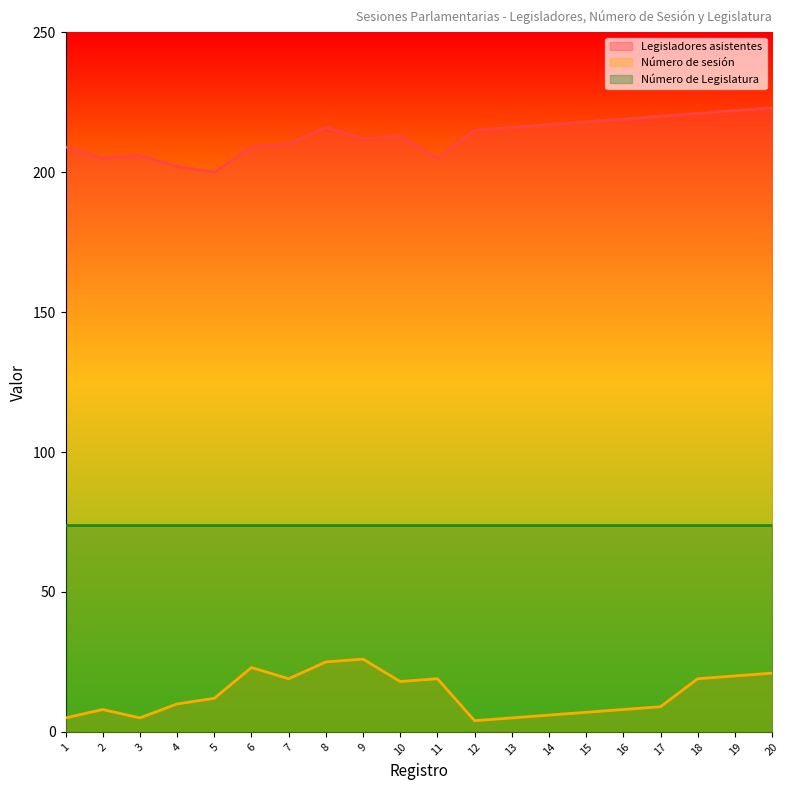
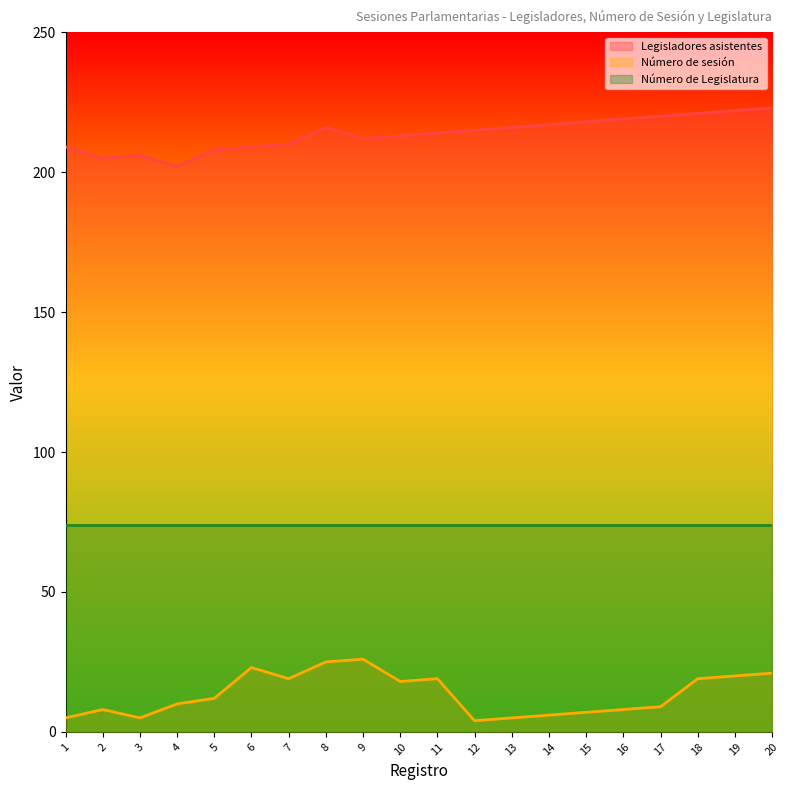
Legisladores asistentes, 5: 200 -> 208
Legisladores asistentes, 11: 205 -> 214
